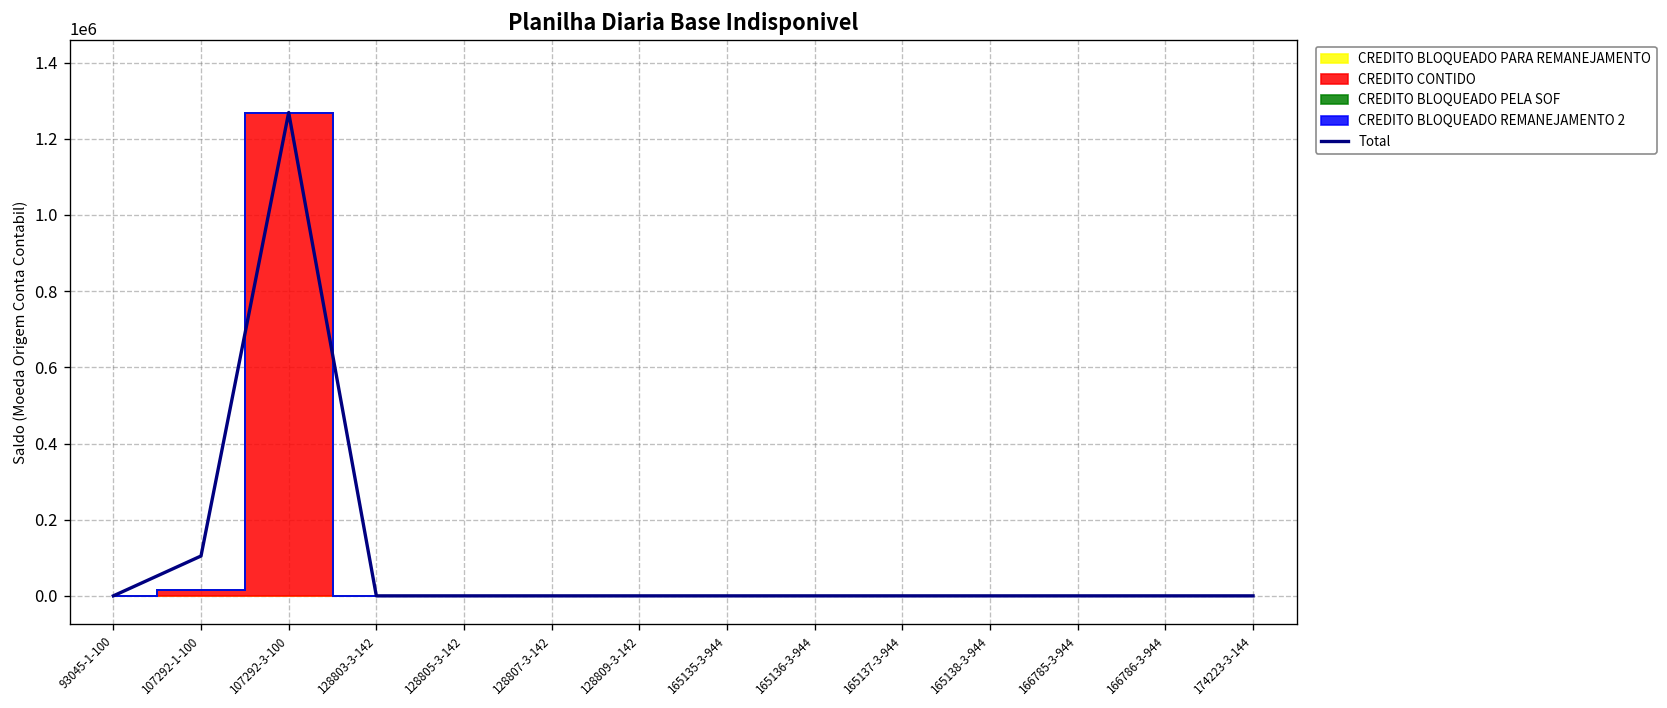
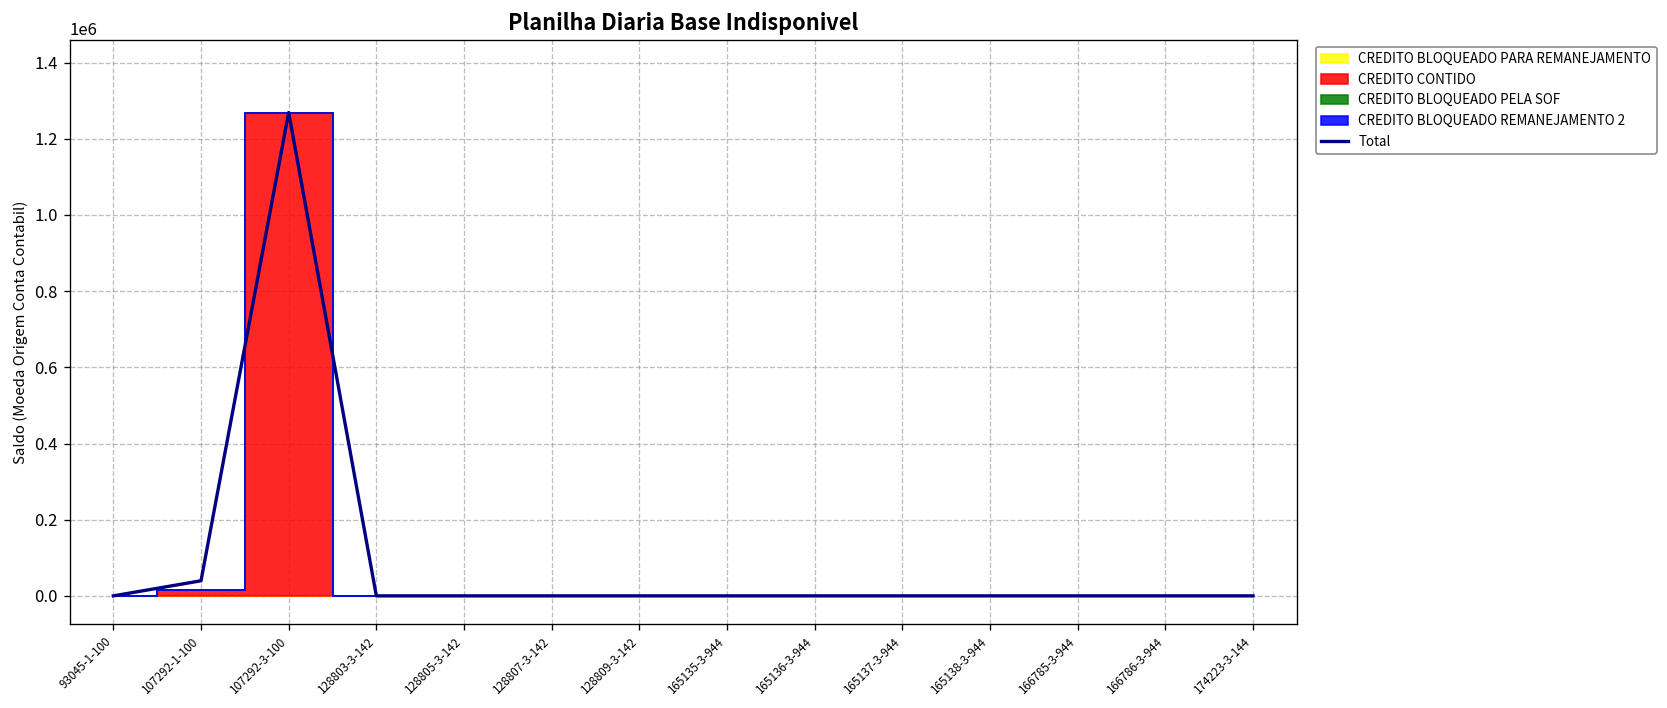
Total, 107292-1-100: 100000 -> 40000
